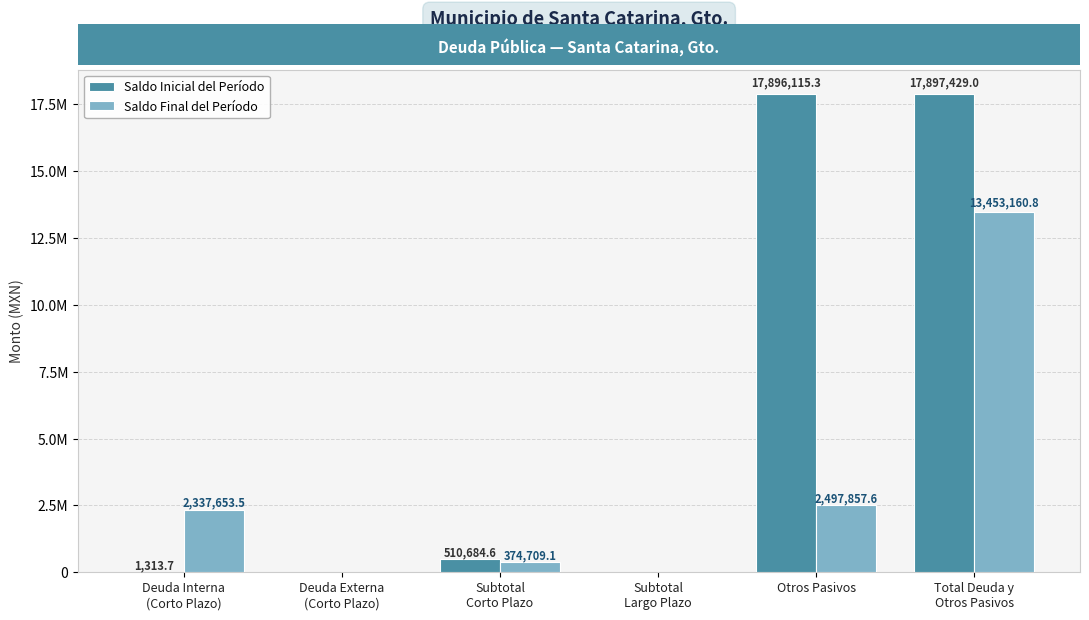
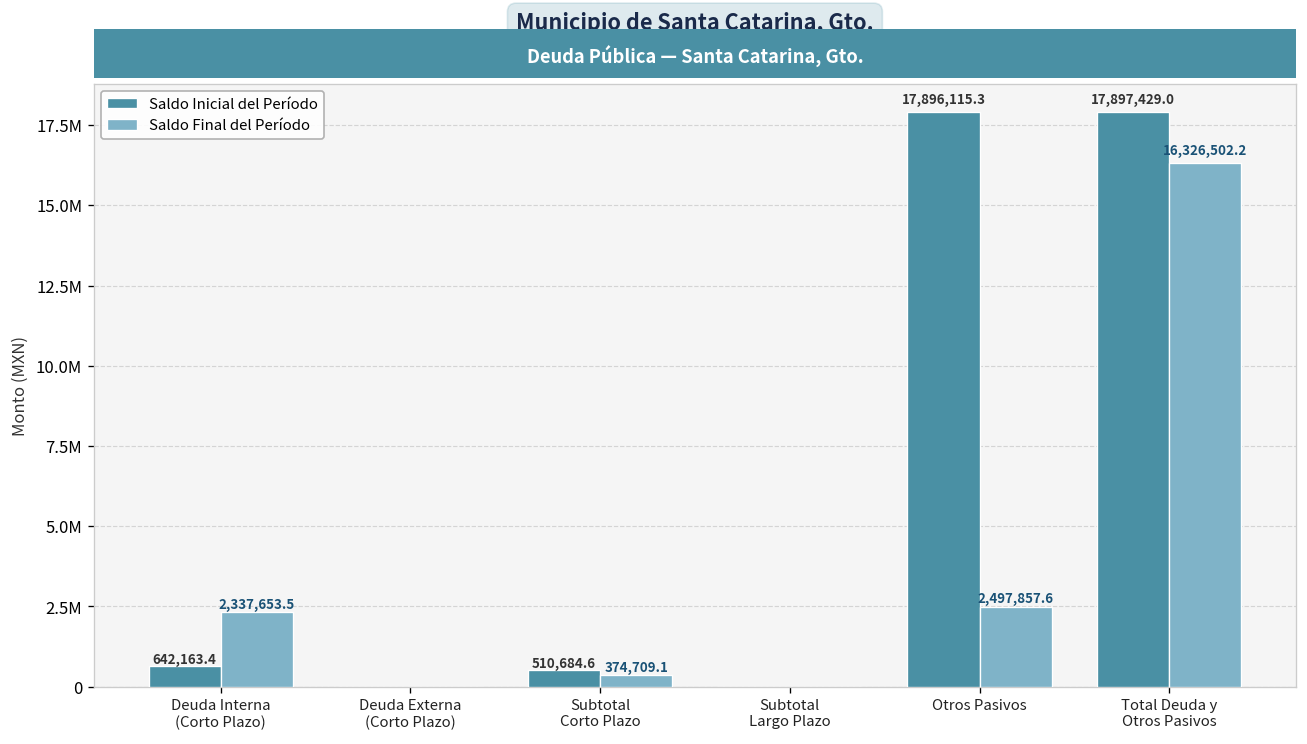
Saldo Inicial del Período, Deuda Interna (Corto Plazo): 1,313.7 -> 642,163.4
Saldo Final del Período, Total Deuda y Otros Pasivos: 13,453,160.8 -> 16,326,502.2
